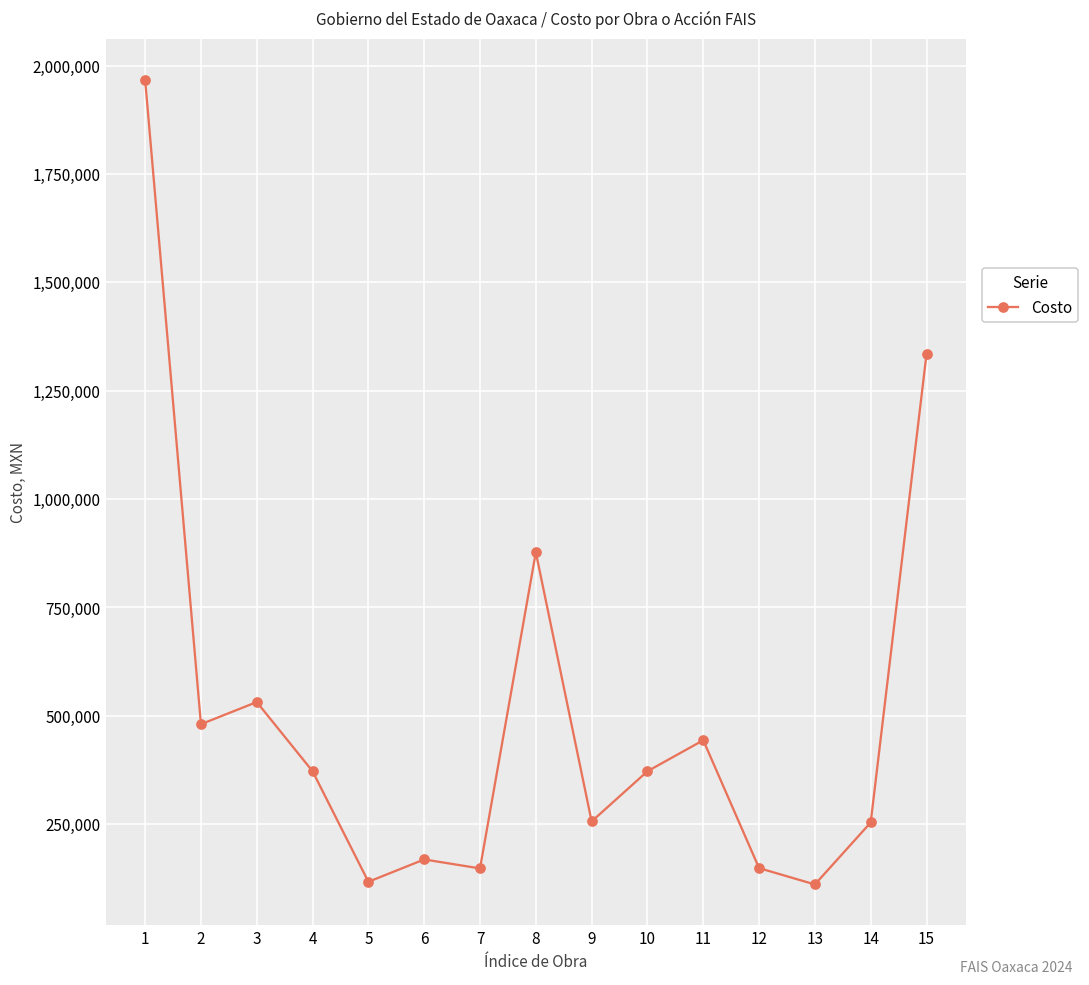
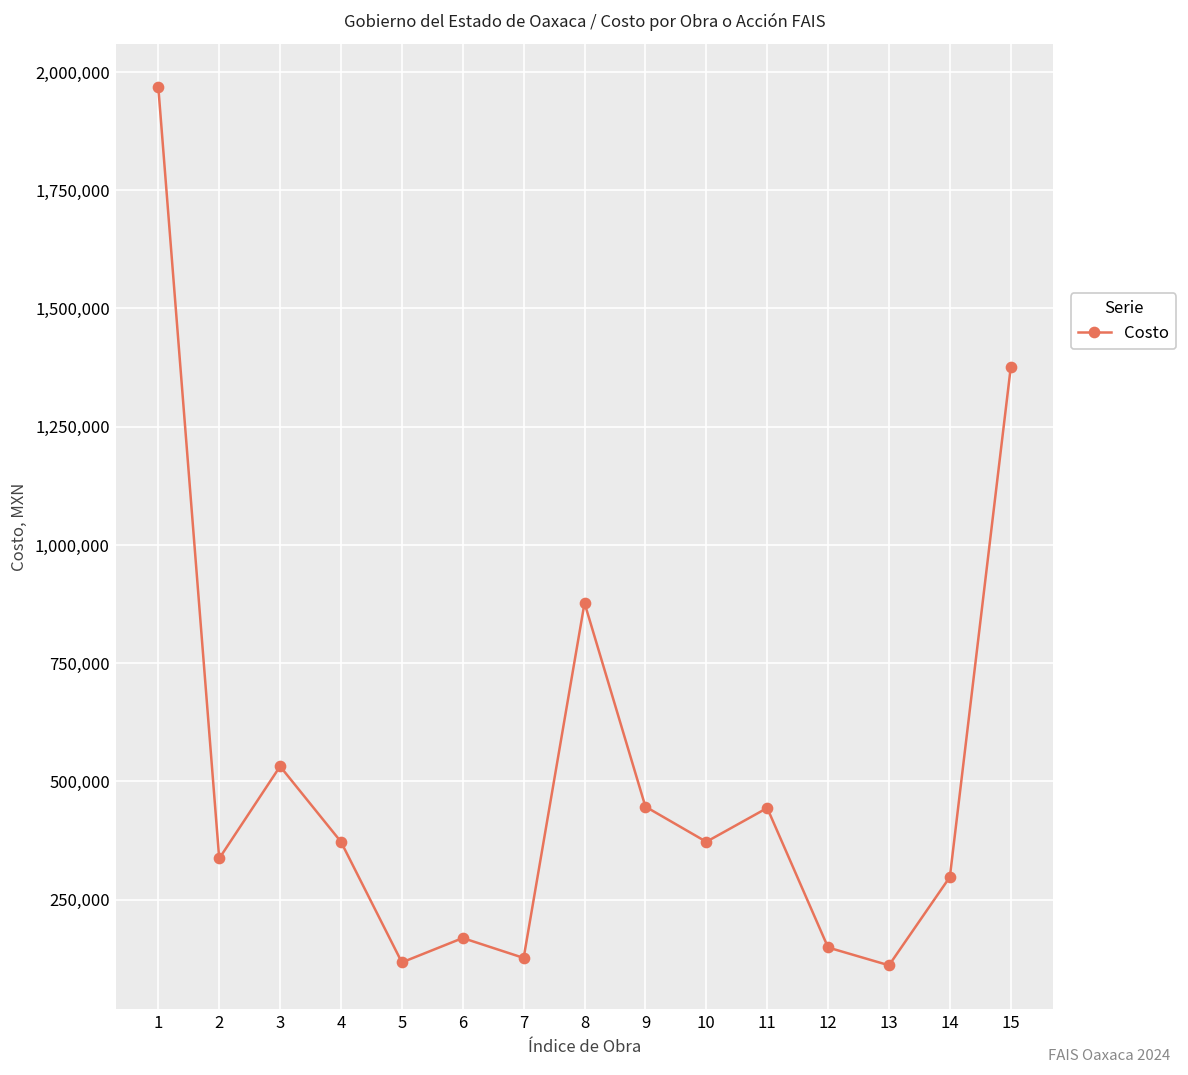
2: 480,000 -> 340,000
7: 150,000 -> 130,000
9: 260,000 -> 450,000
14: 250,000 -> 300,000
15: 1,330,000 -> 1,380,000
